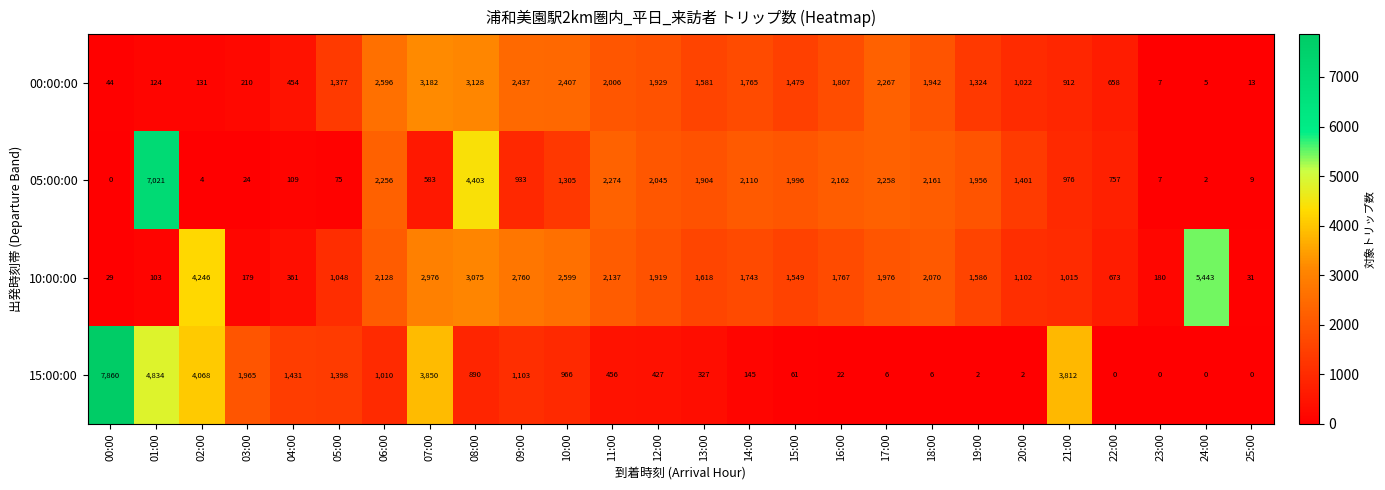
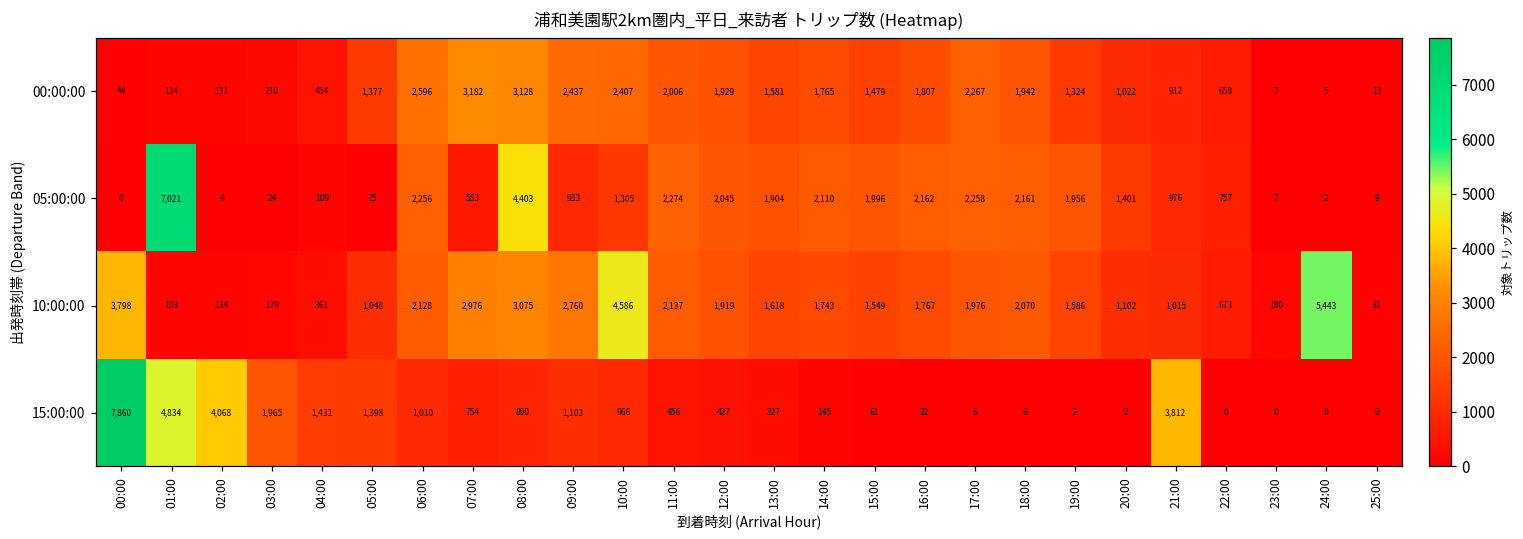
10:00:00, 00:00: 29 -> 3,798
10:00:00, 02:00: 4,246 -> 134
10:00:00, 10:00: 2,599 -> 4,586
15:00:00, 07:00: 3,850 -> 754
